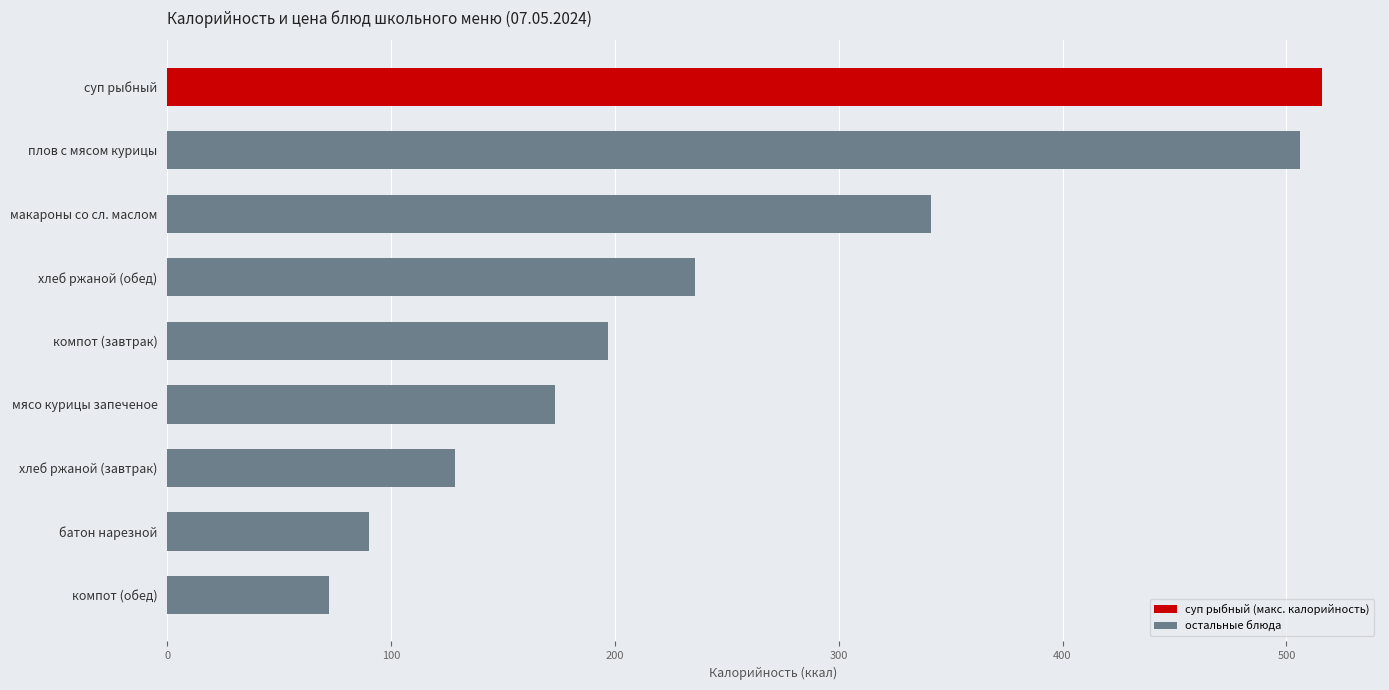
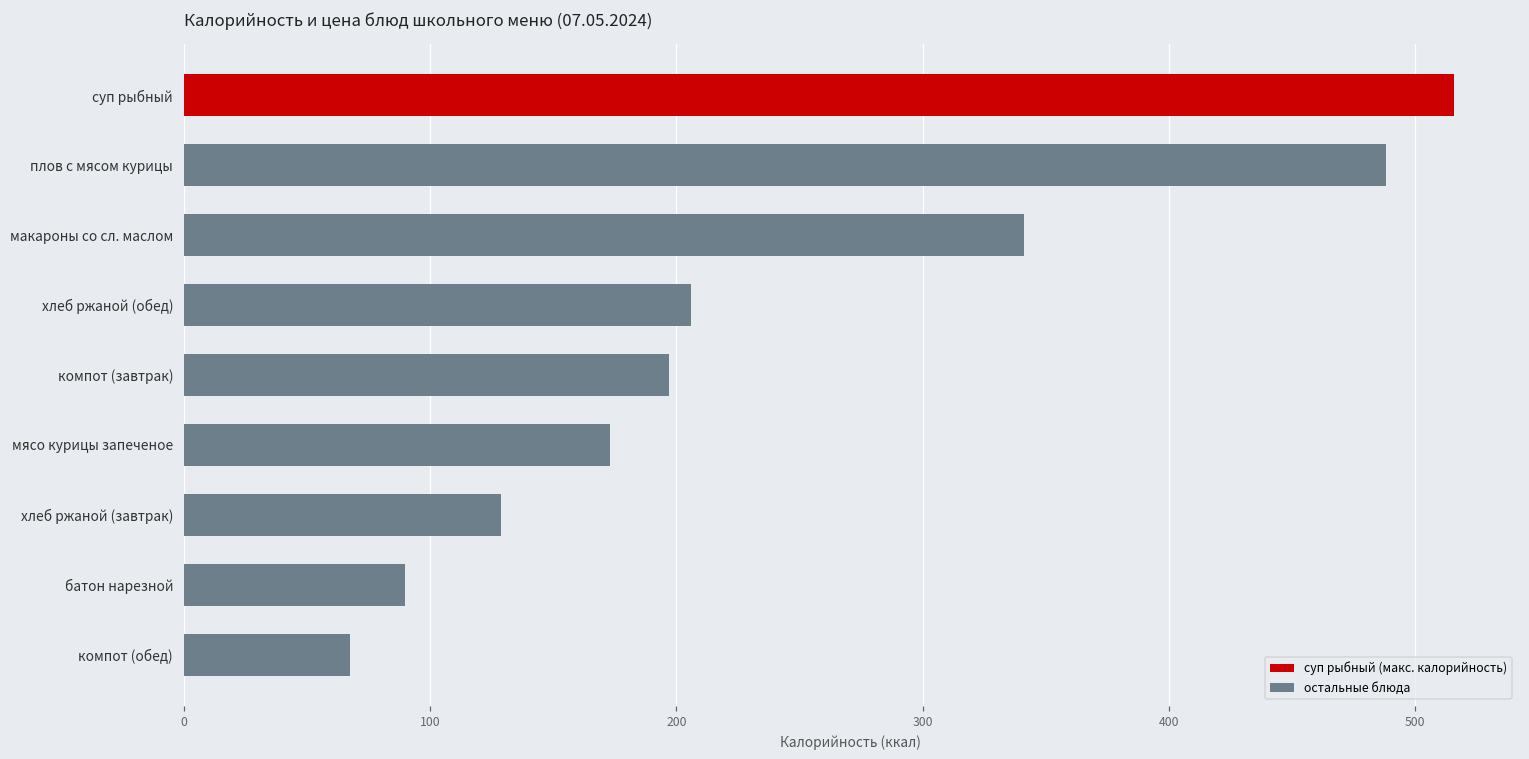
плов с мясом курицы: 506 -> 488
хлеб ржаной (обед): 236 -> 206
компот (обед): 73 -> 67
